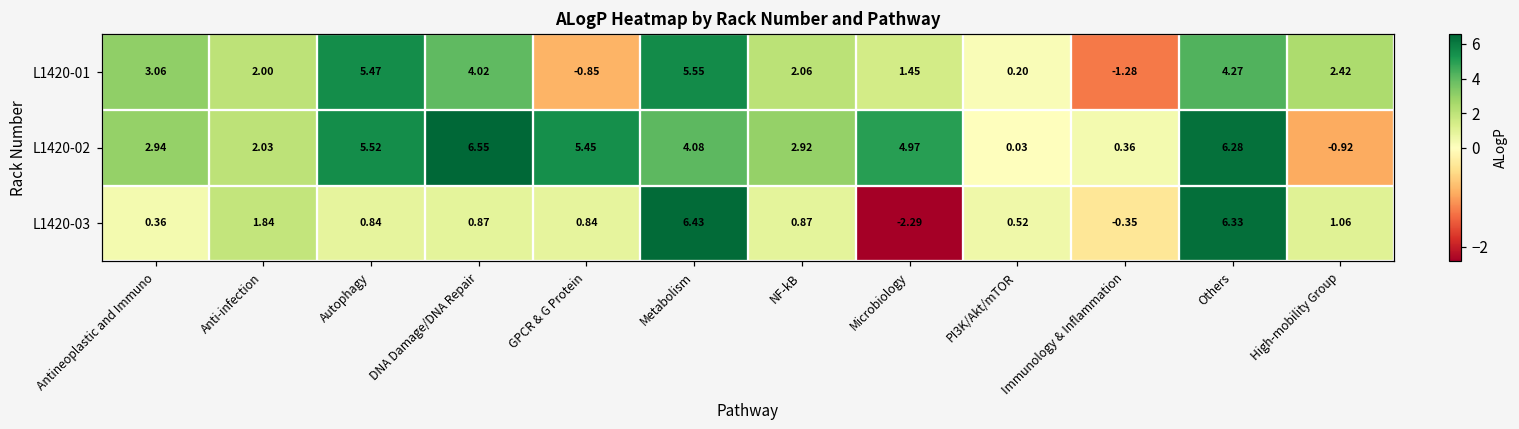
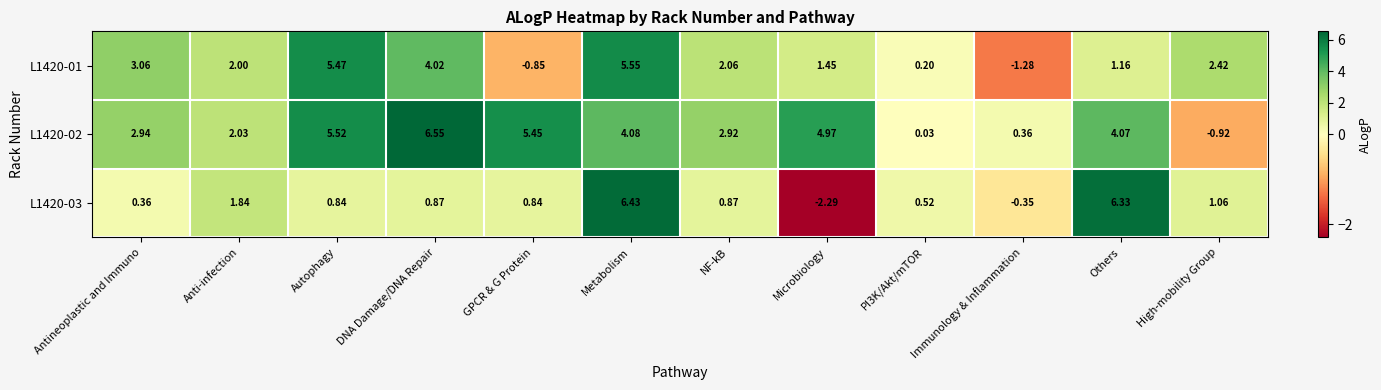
L1420-01, Others: 4.27 -> 1.16
L1420-02, Others: 6.28 -> 4.07
